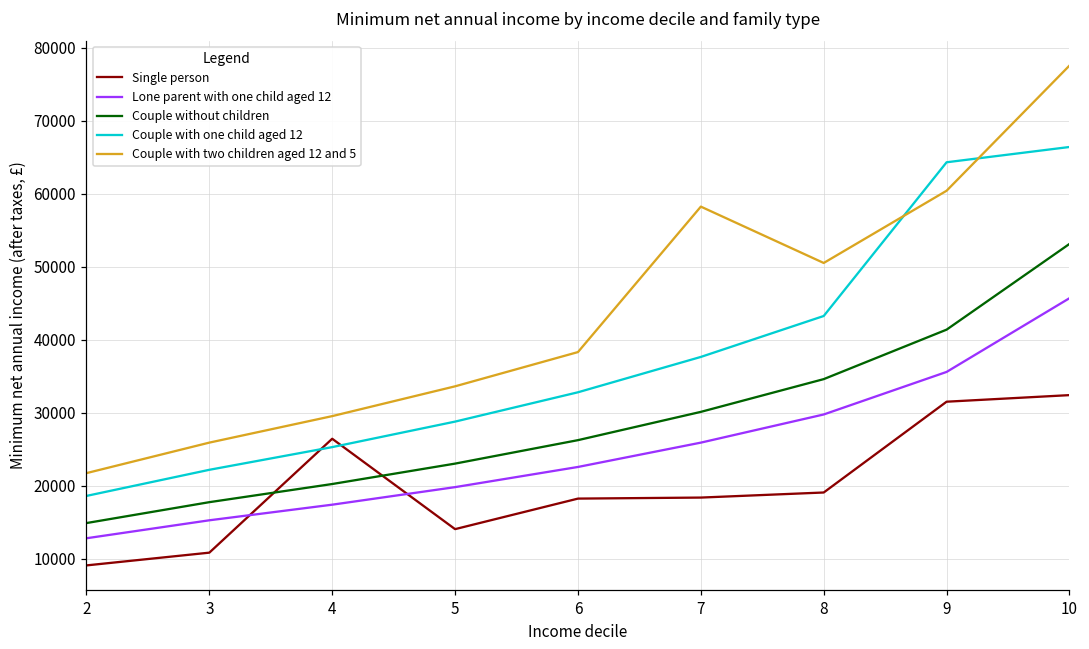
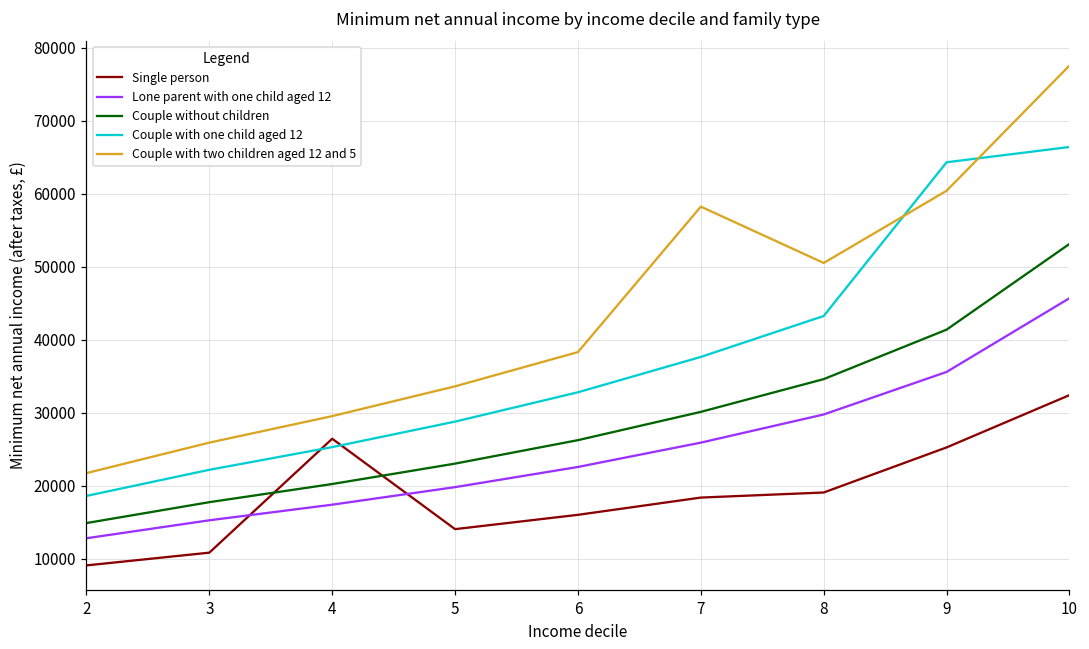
Single person, 6: 18000 -> 16000
Single person, 9: 32000 -> 25000
